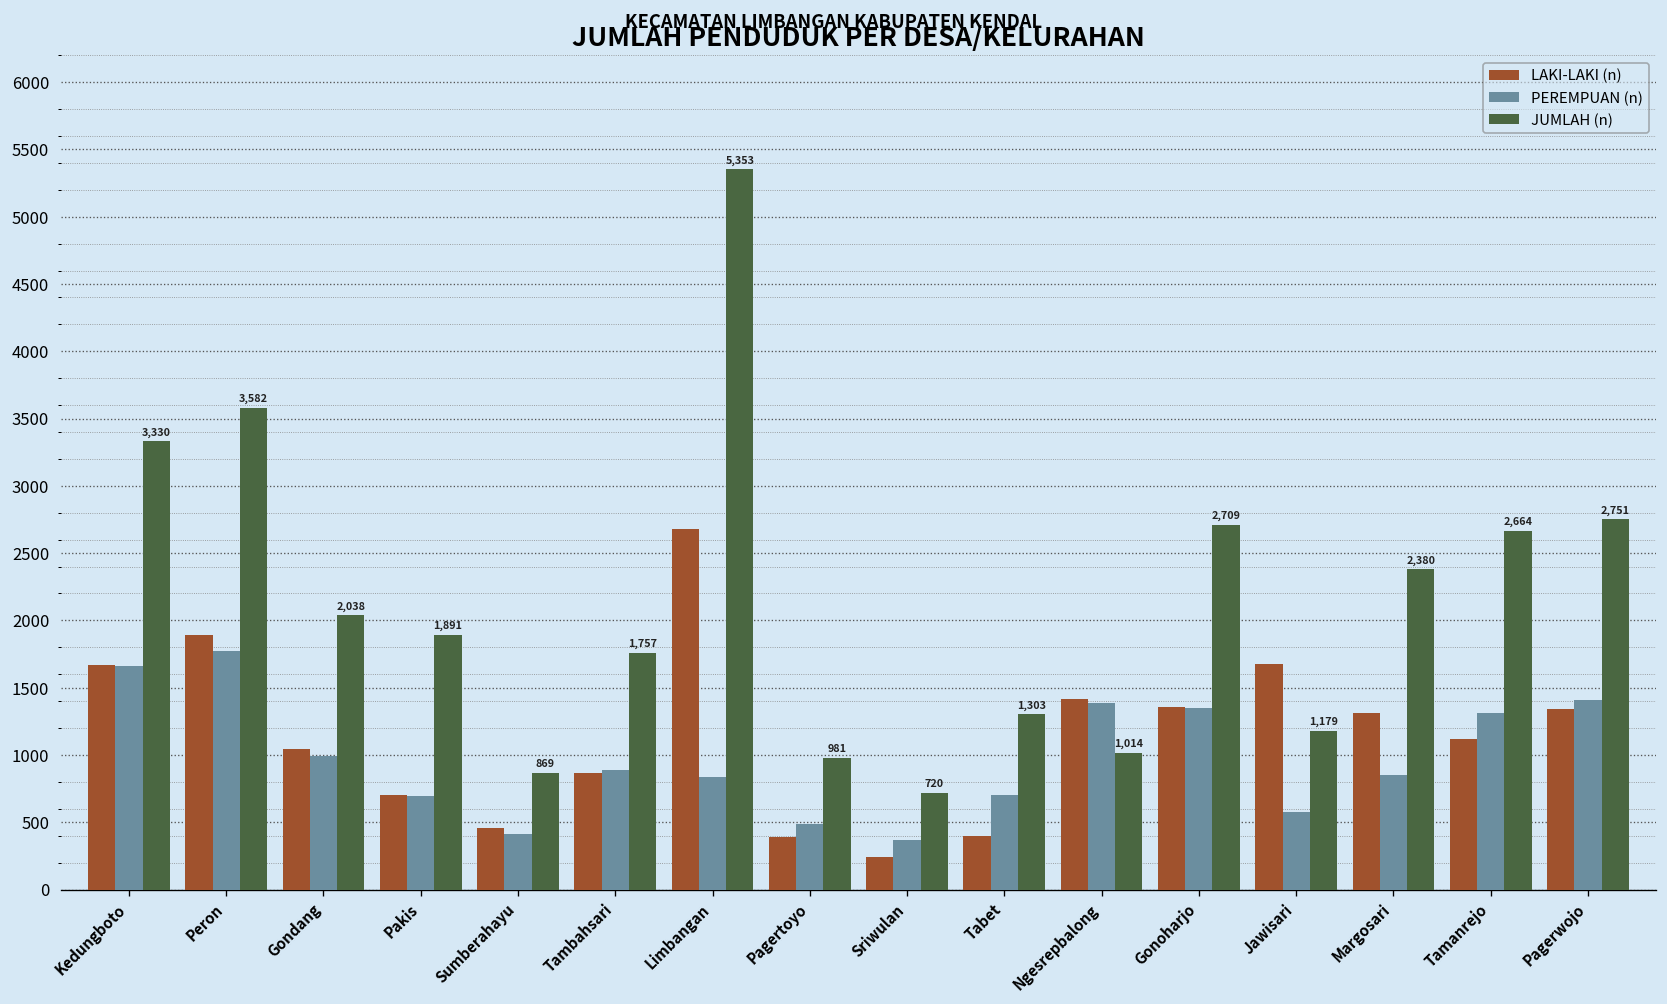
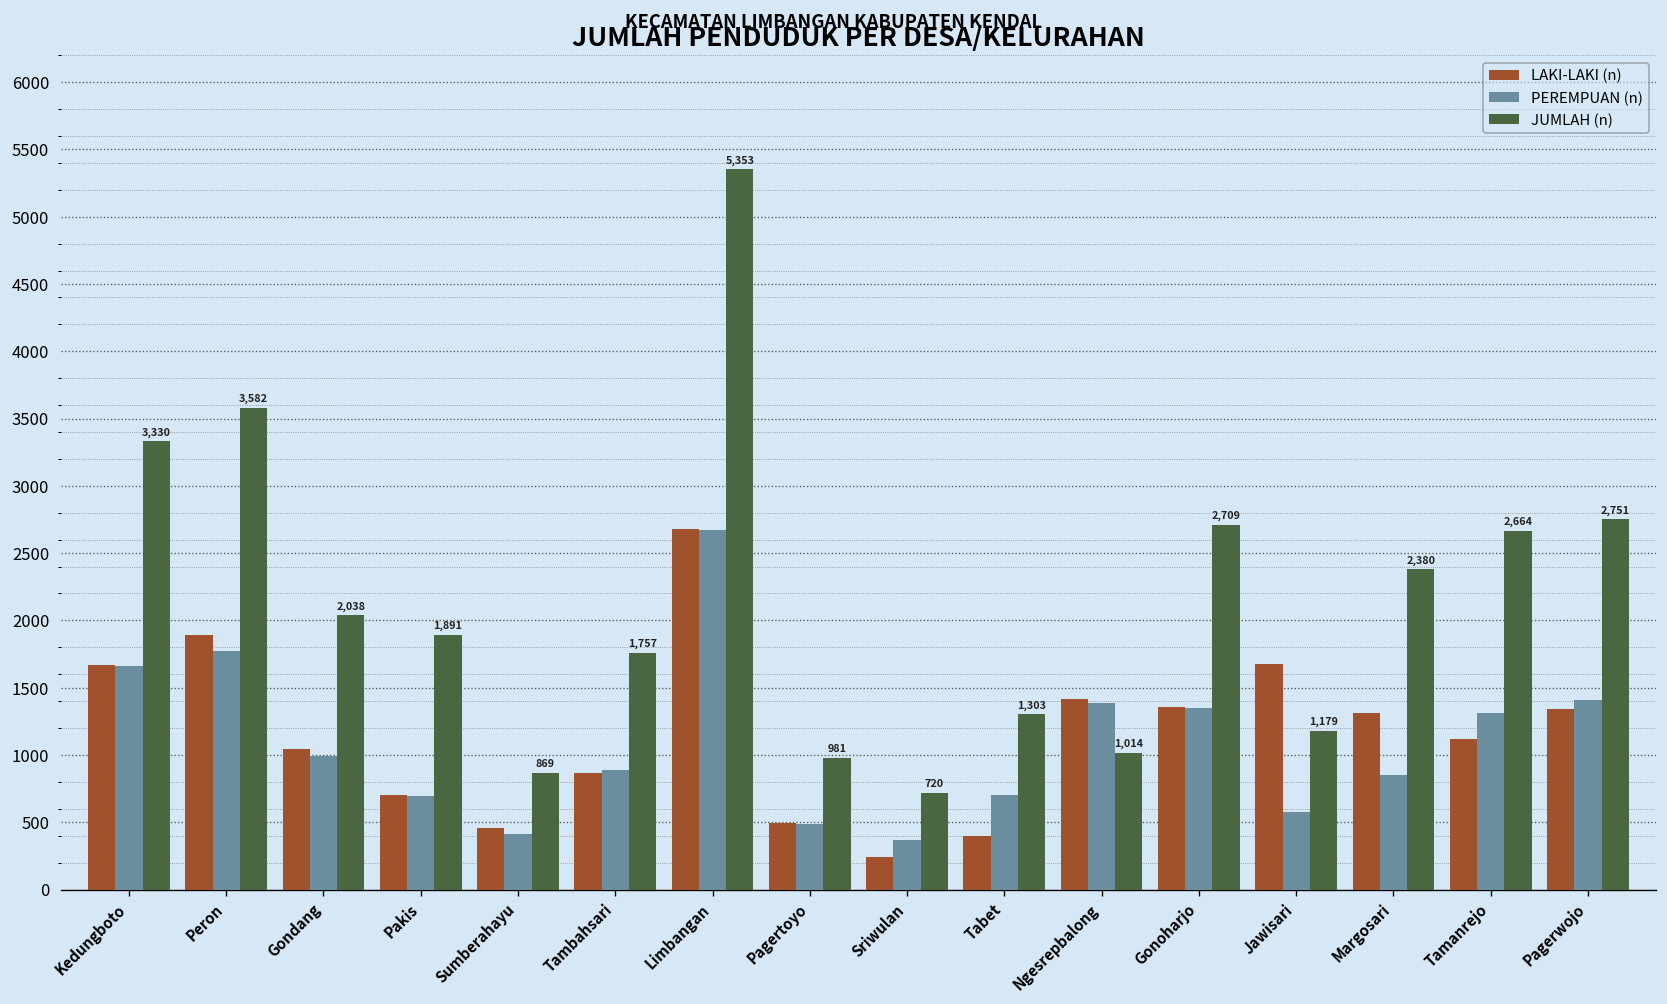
PEREMPUAN (n), Limbangan: 830 -> 2670
LAKI-LAKI (n), Pagertoyo: 390 -> 490
